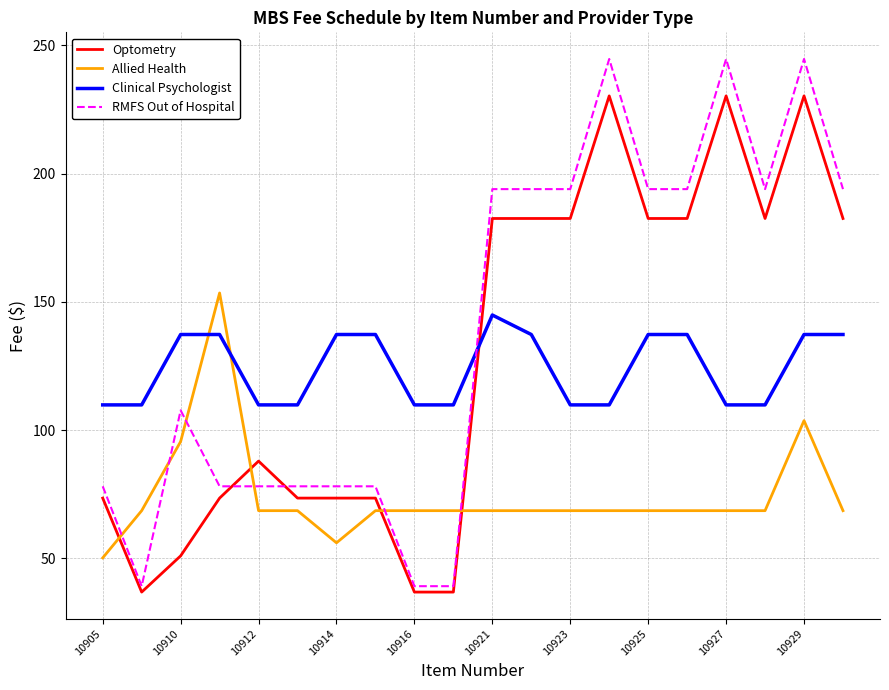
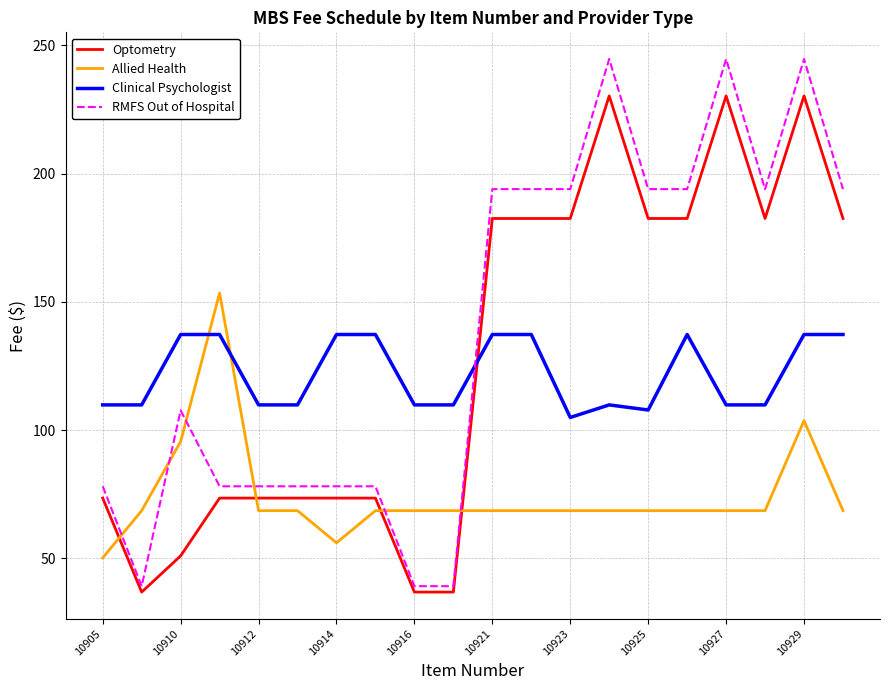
Optometry, 10912: 88 -> 73
Clinical Psychologist, 10921: 145 -> 137
Clinical Psychologist, 10923: 110 -> 105
Clinical Psychologist, 10925: 137 -> 108
